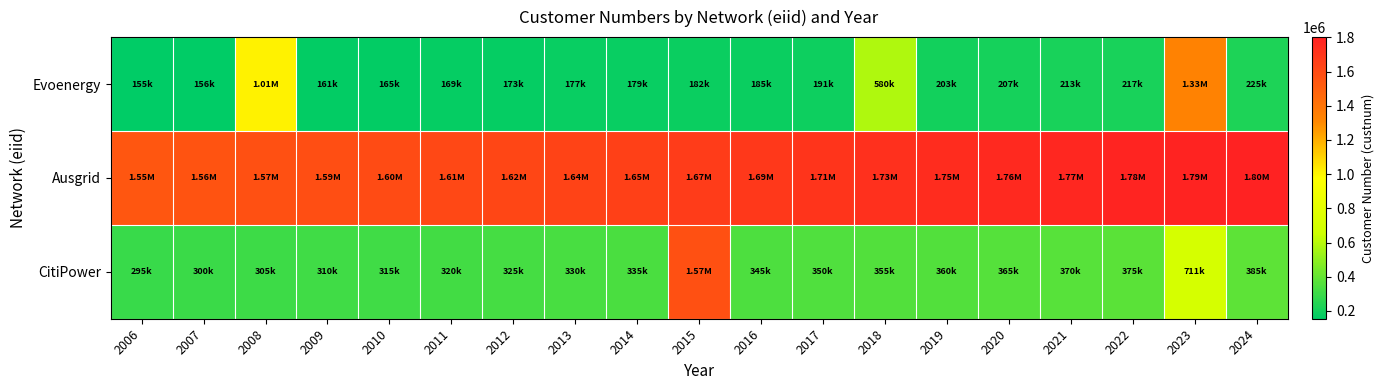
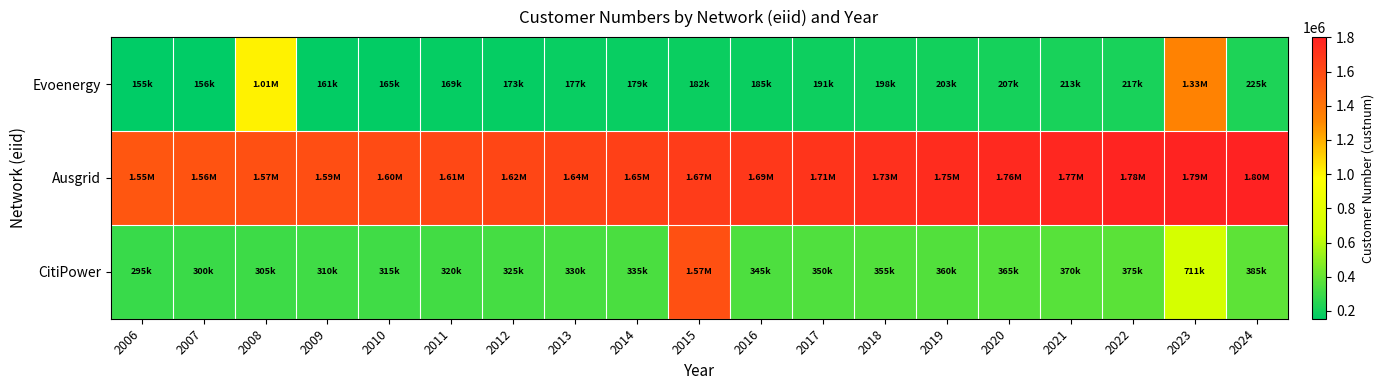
Evoenergy, 2018: 580k -> 198k
